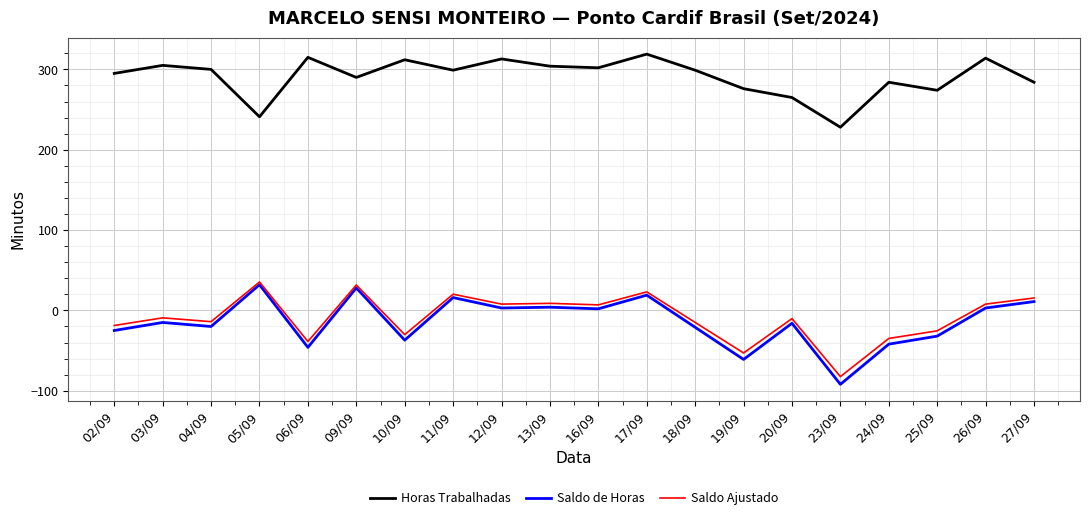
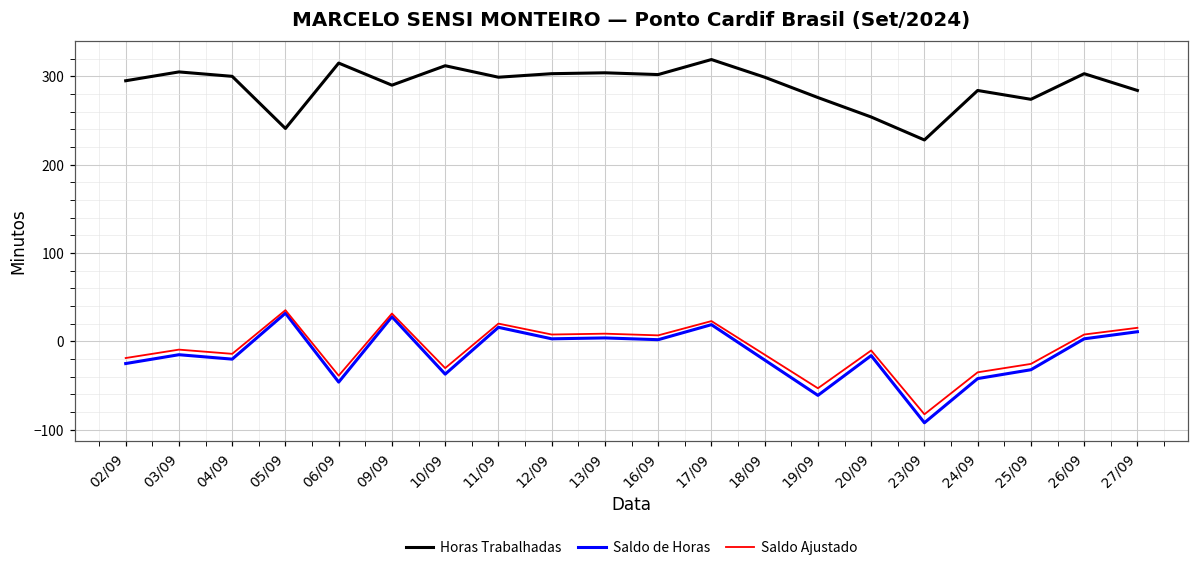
Horas Trabalhadas, 12/09: 310 -> 300
Horas Trabalhadas, 20/09: 270 -> 250
Horas Trabalhadas, 26/09: 310 -> 300
